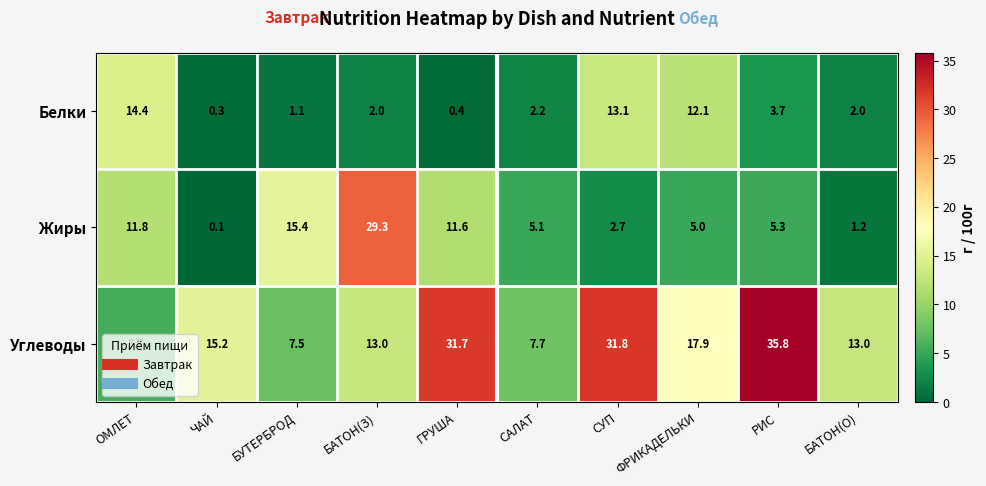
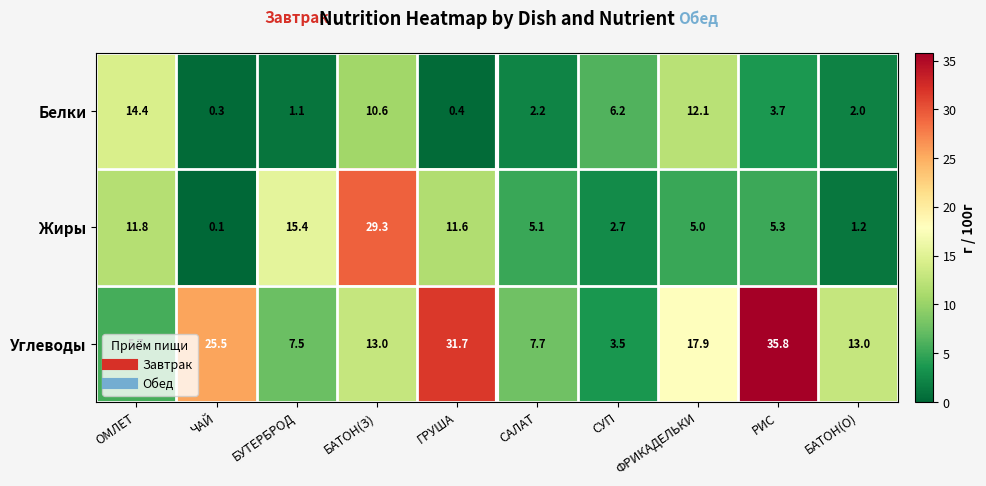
Белки, БАТОН(З): 2.0 -> 10.6
Белки, СУП: 13.1 -> 6.2
Углеводы, ЧАЙ: 15.2 -> 25.5
Углеводы, СУП: 31.8 -> 3.5
